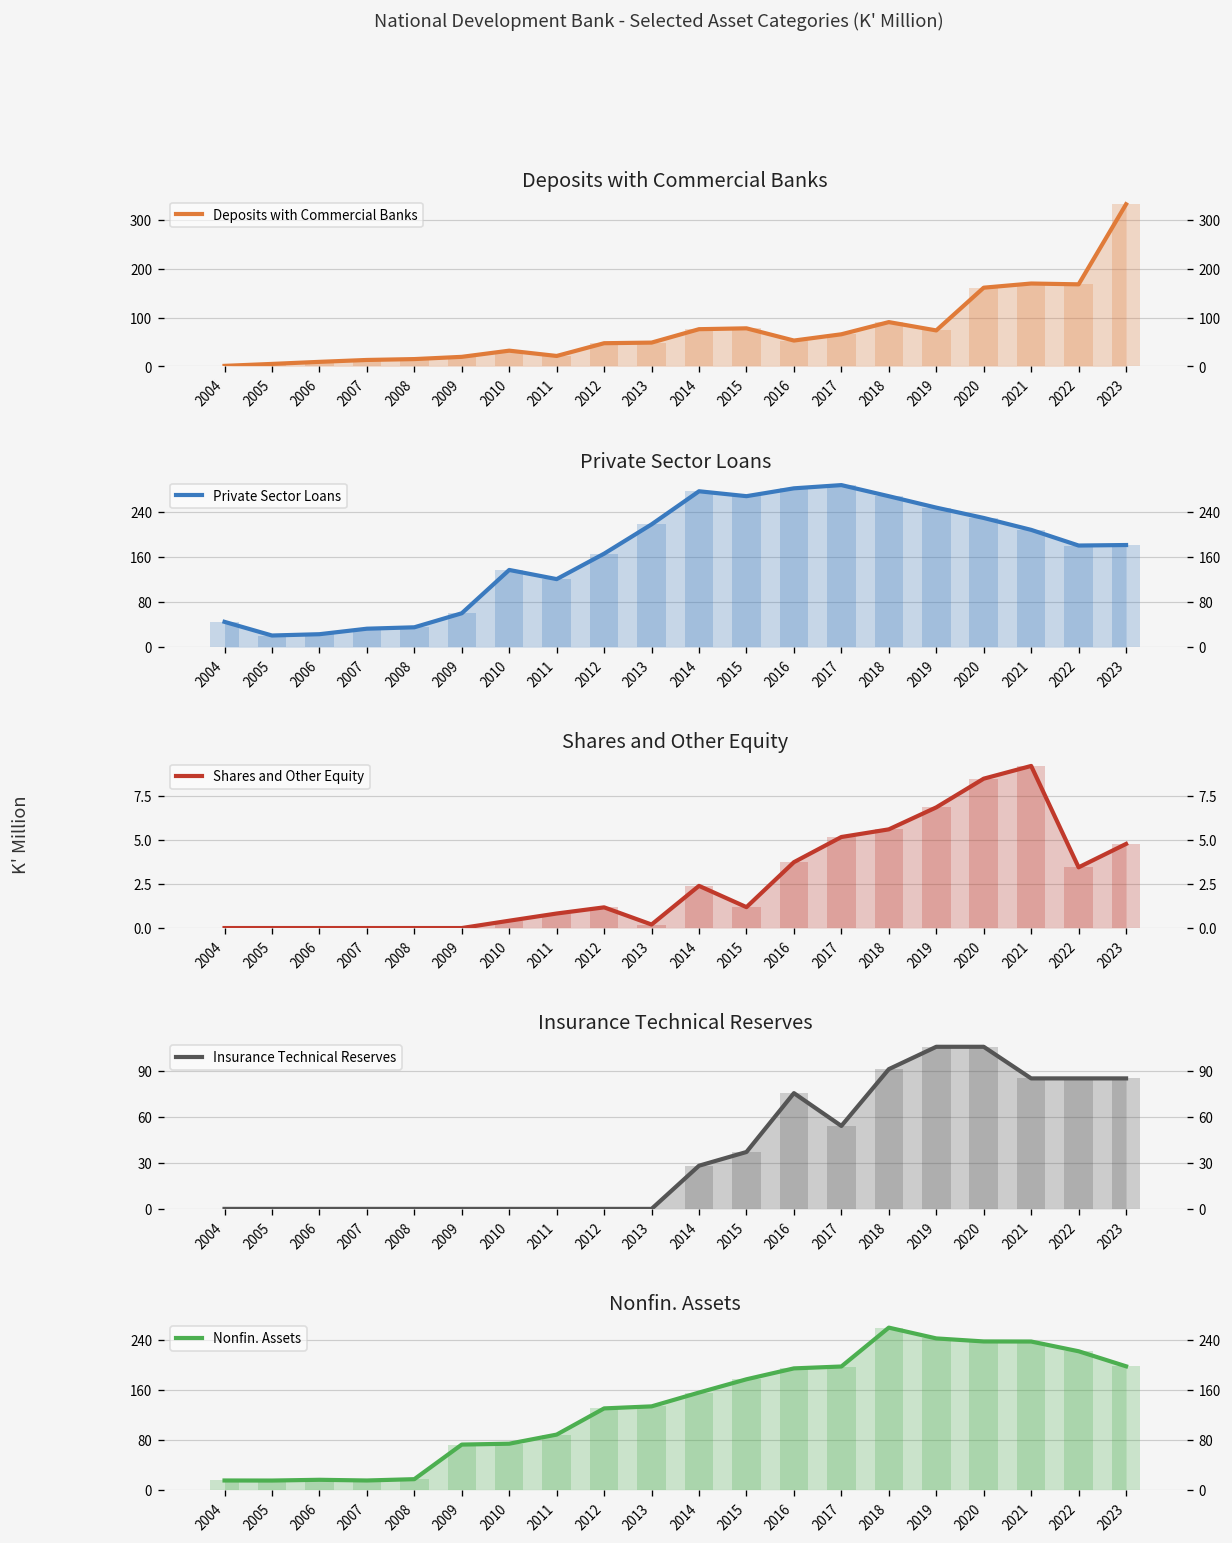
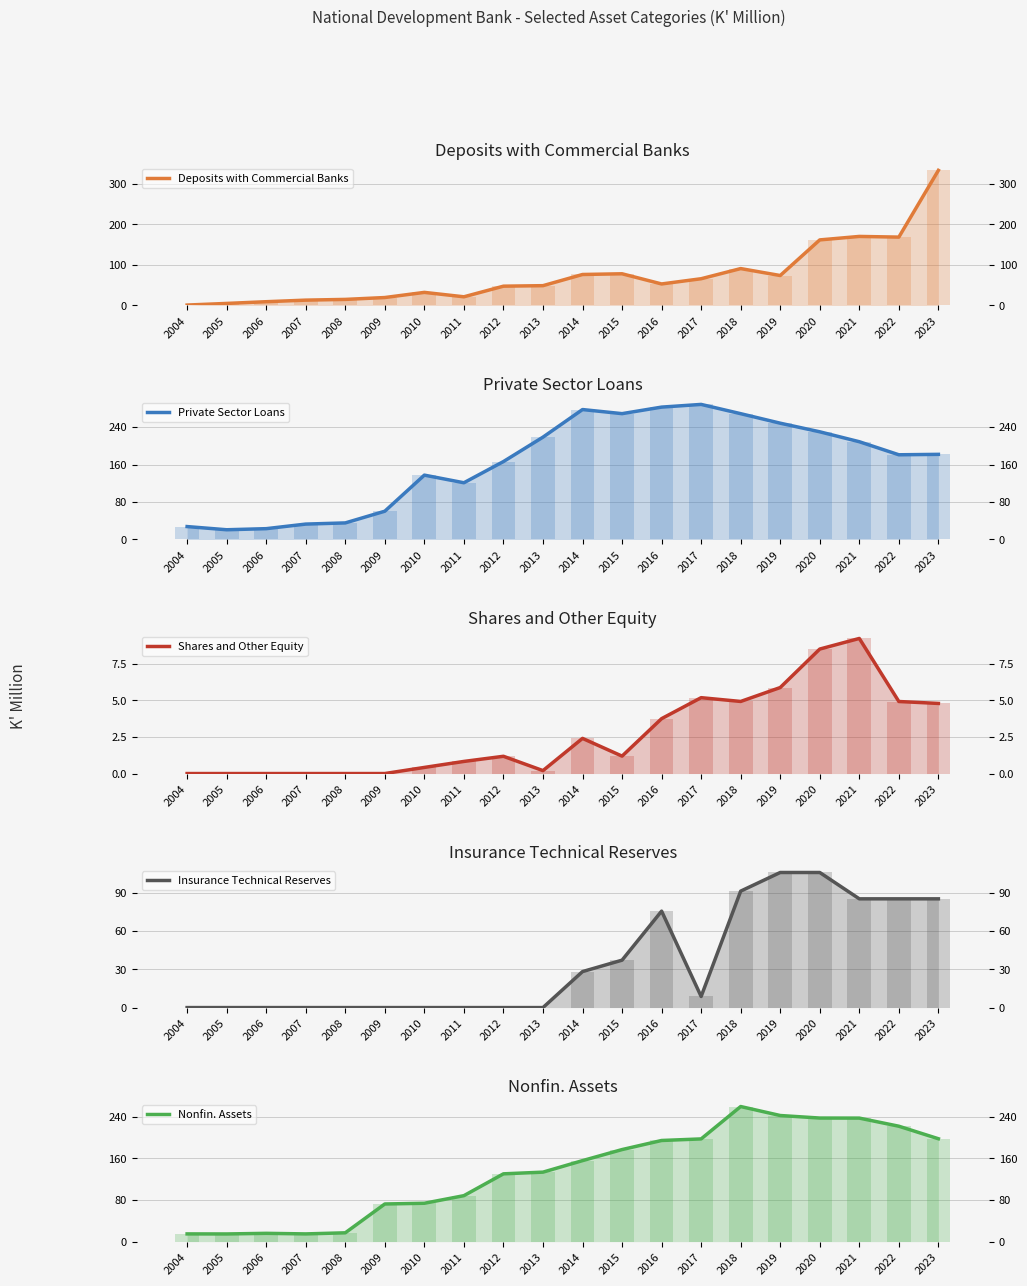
Private Sector Loans, 2004: 50 -> 30
Shares and Other Equity, 2018: 5.6 -> 4.9
Shares and Other Equity, 2019: 6.9 -> 5.9
Shares and Other Equity, 2022: 3.5 -> 4.9
Insurance Technical Reserves, 2017: 54 -> 9
